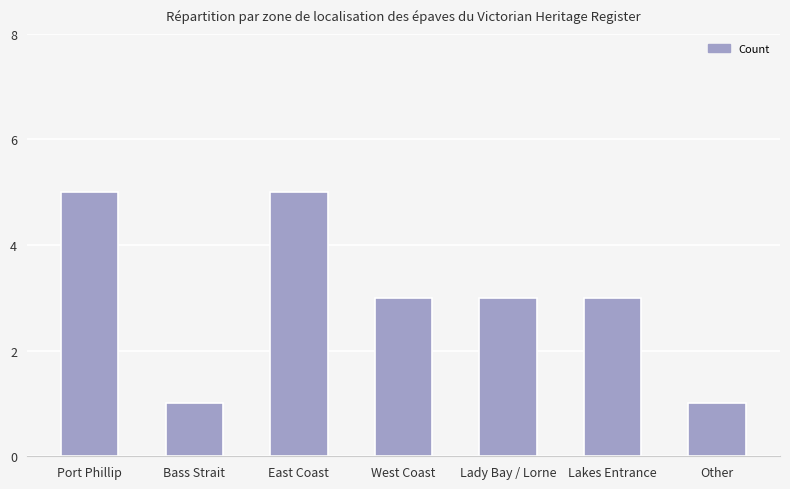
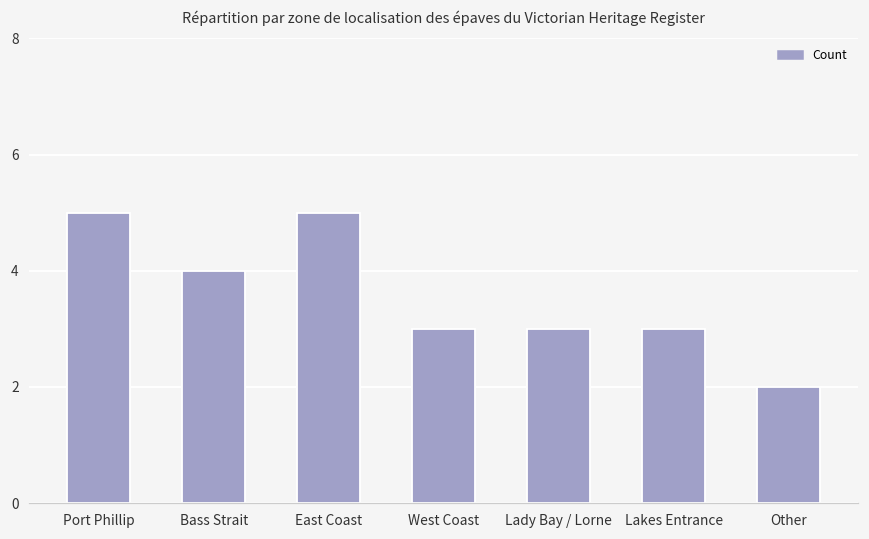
Bass Strait: 1 -> 4
Other: 1 -> 2
